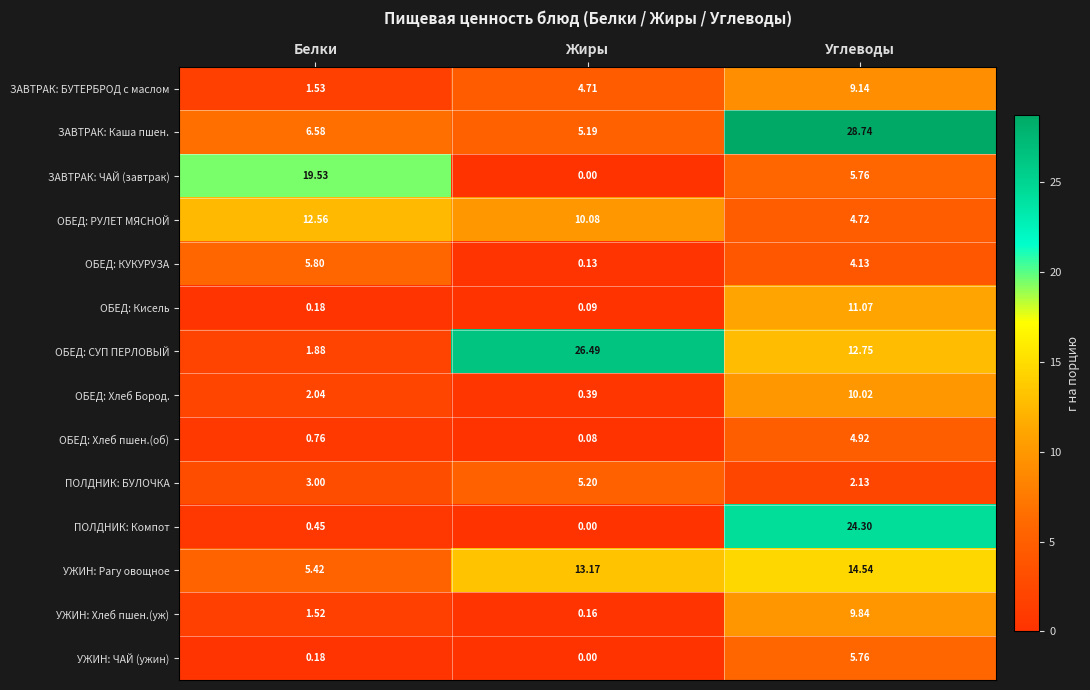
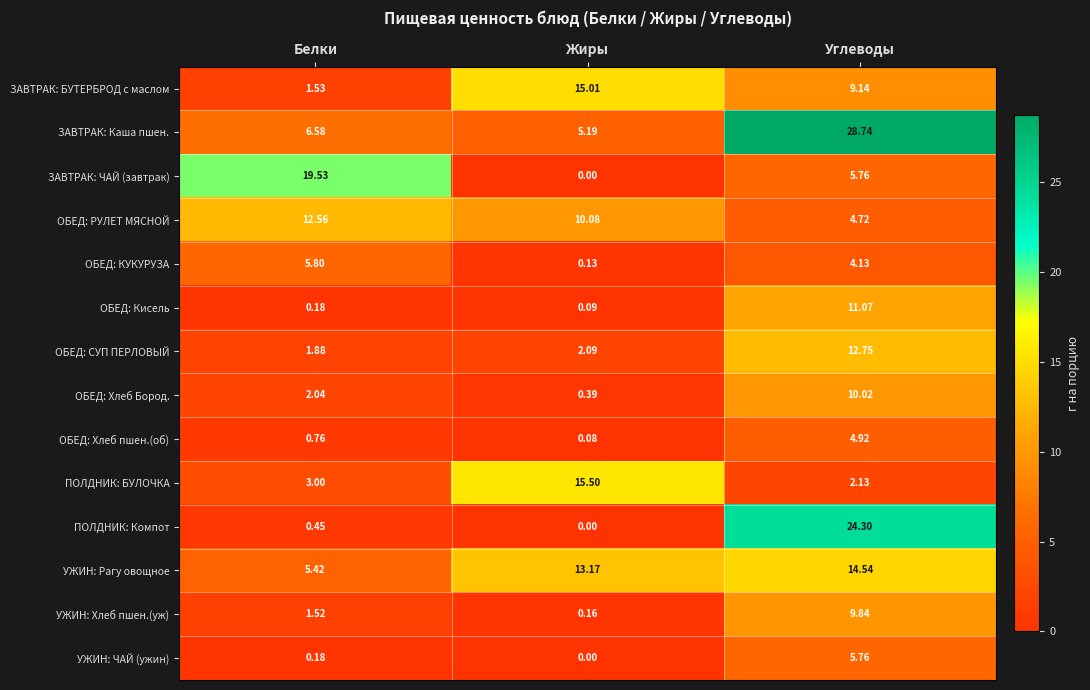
ЗАВТРАК: БУТЕРБРОД с маслом, Жиры: 4.71 -> 15.01
ОБЕД: СУП ПЕРЛОВЫЙ, Жиры: 26.49 -> 2.09
ПОЛДНИК: БУЛОЧКА, Жиры: 5.20 -> 15.50
